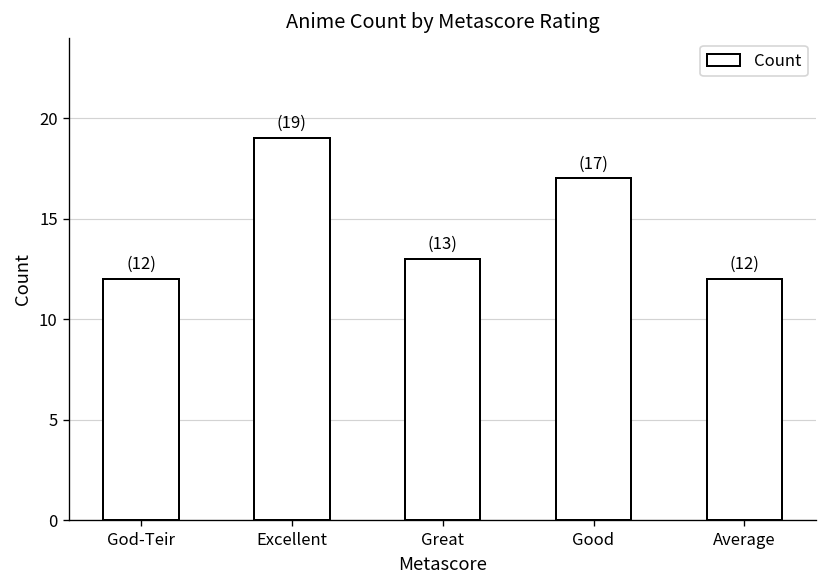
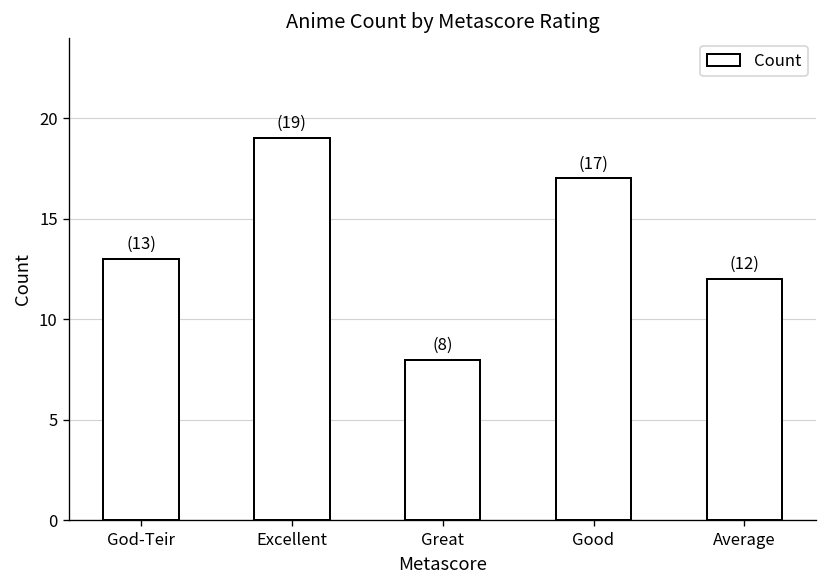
God-Teir: (12) -> (13)
Great: (13) -> (8)
